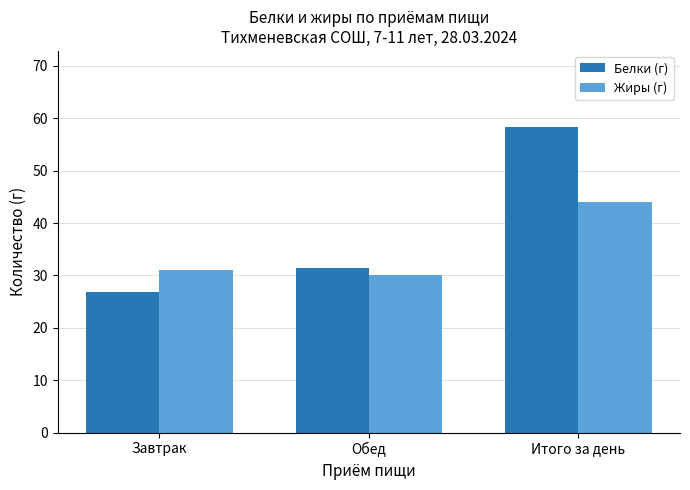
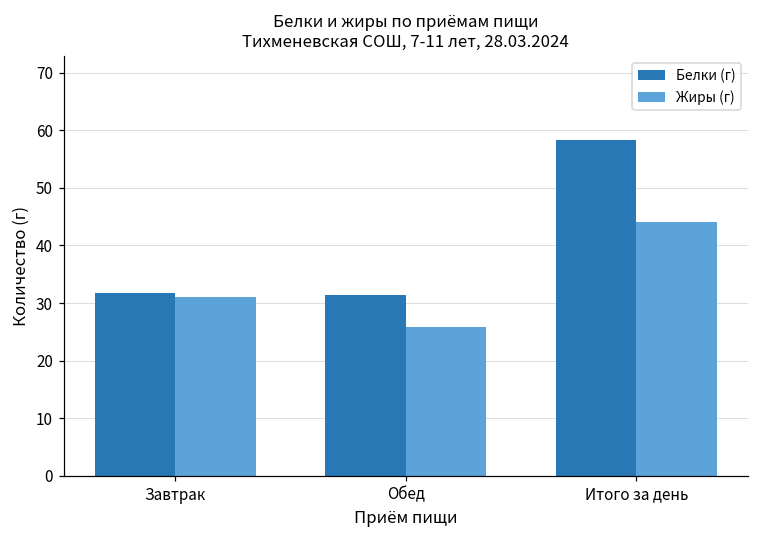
Белки (г), Завтрак: 27 -> 32
Жиры (г), Обед: 30 -> 26
